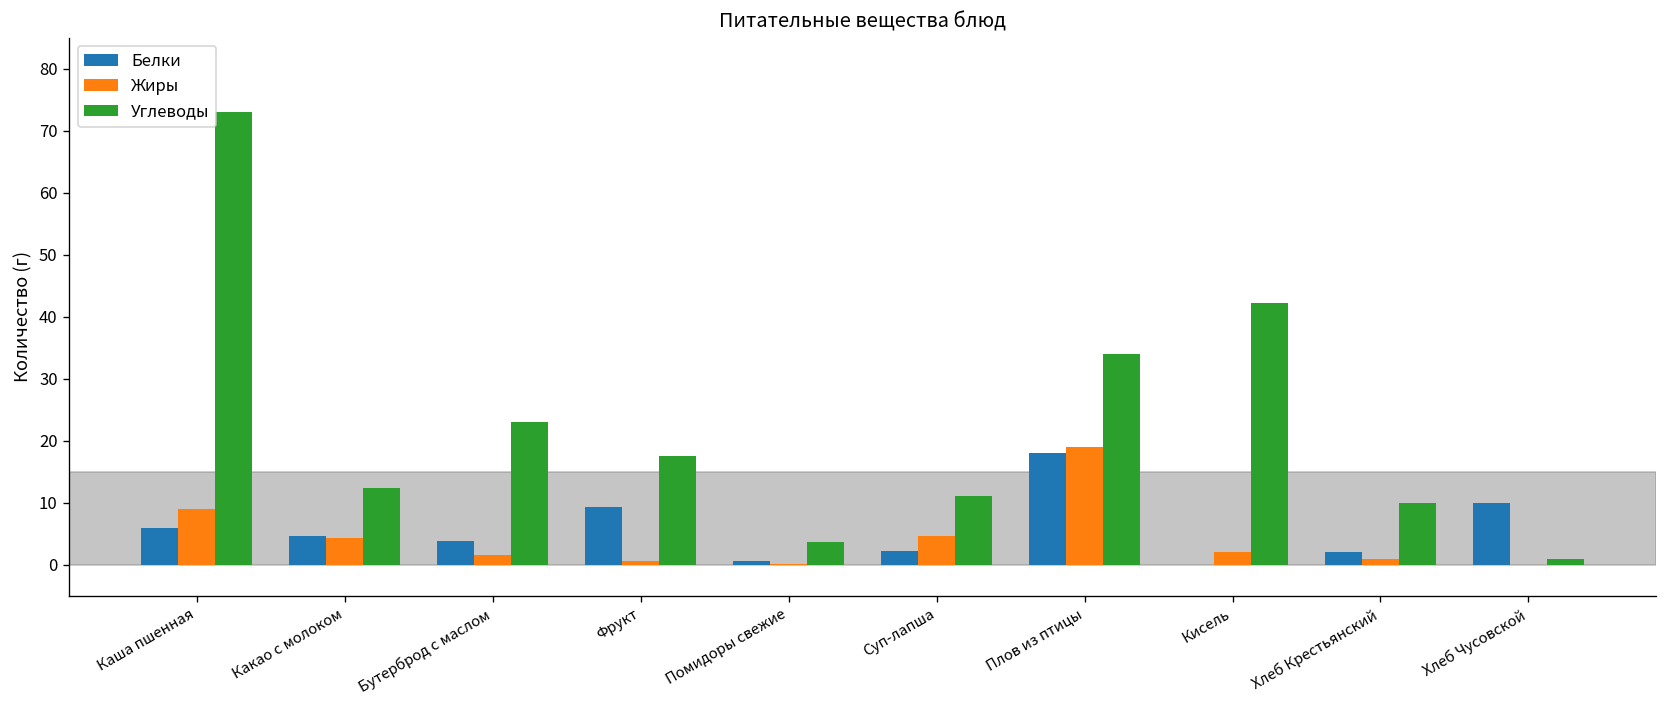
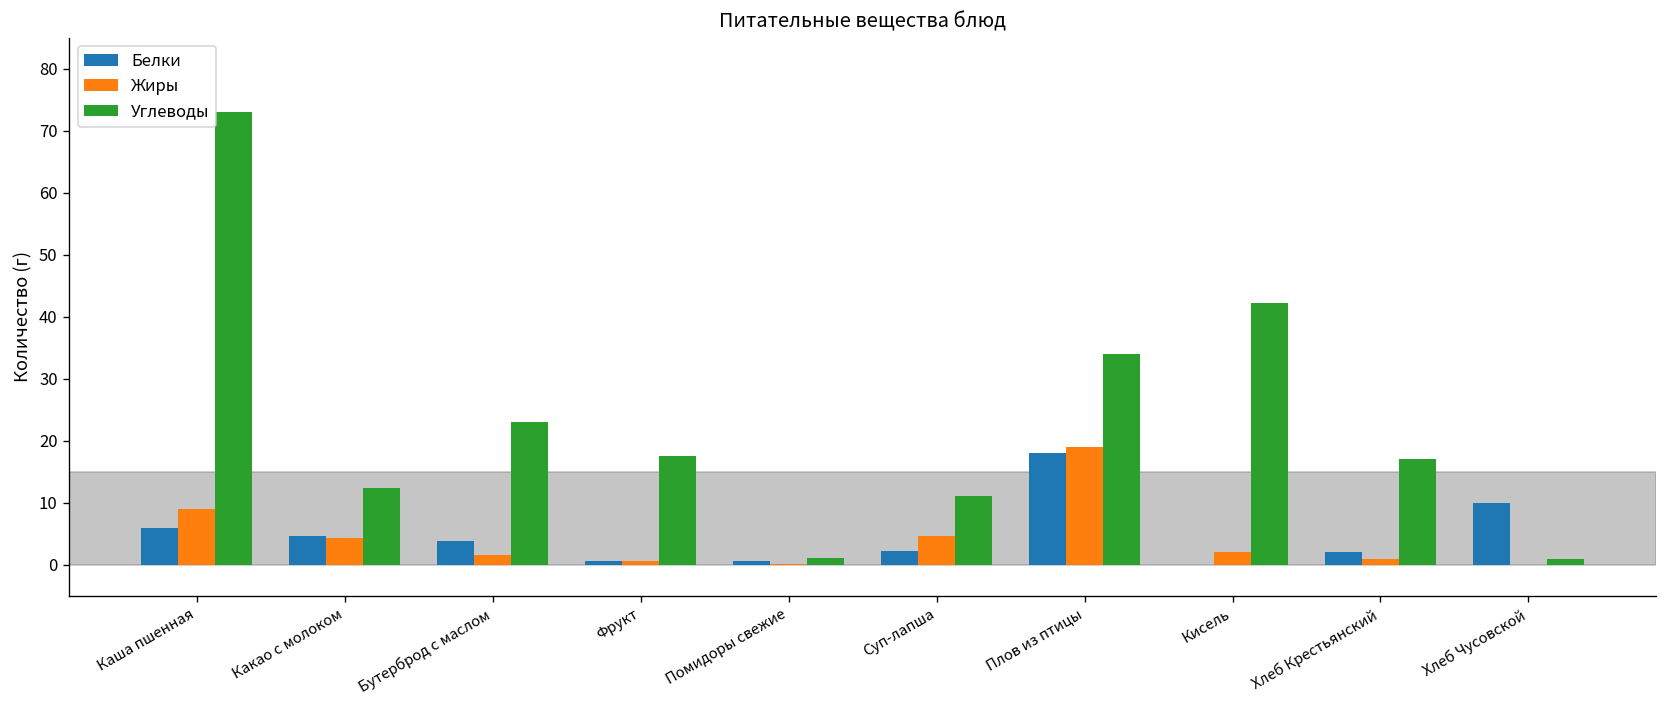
Белки, Фрукт: 9 -> 1
Углеводы, Помидоры свежие: 4 -> 1
Углеводы, Хлеб Крестьянский: 10 -> 17
